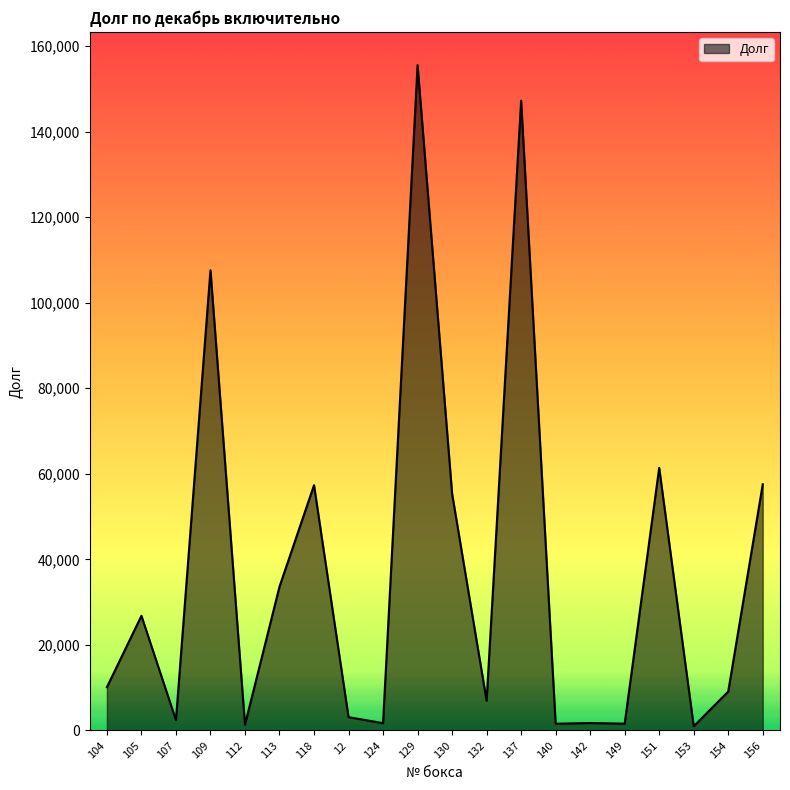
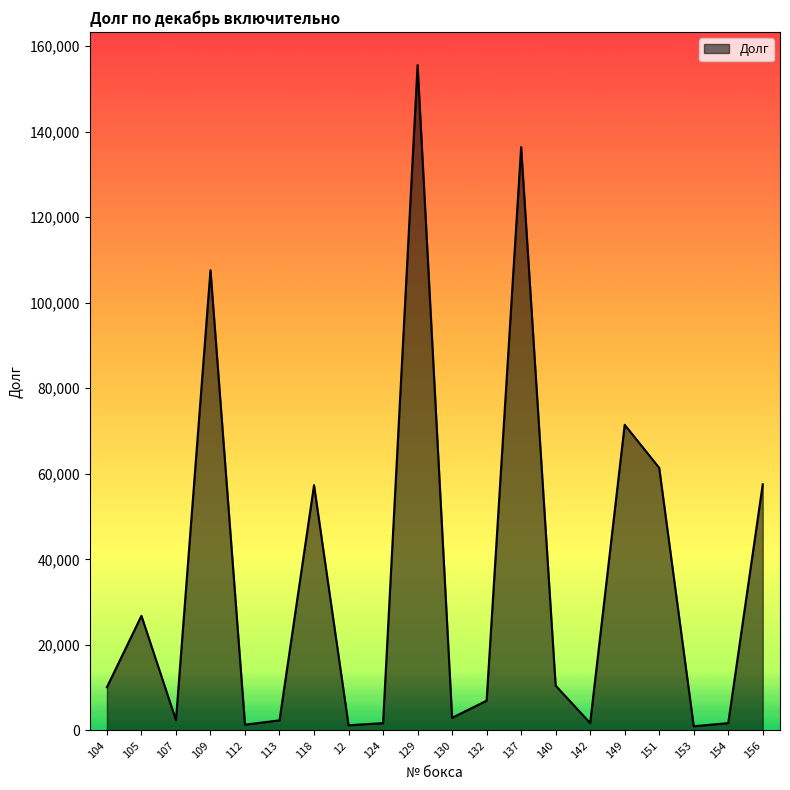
113: 34,000 -> 2,000
12: 3,000 -> 1,000
130: 55,000 -> 3,000
137: 147,000 -> 136,000
140: 2,000 -> 10,000
149: 2,000 -> 71,000
154: 9,000 -> 2,000
